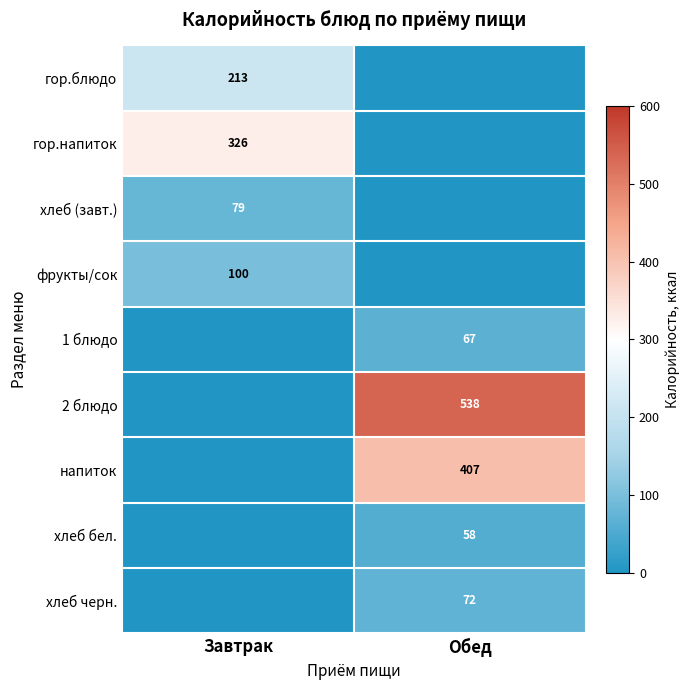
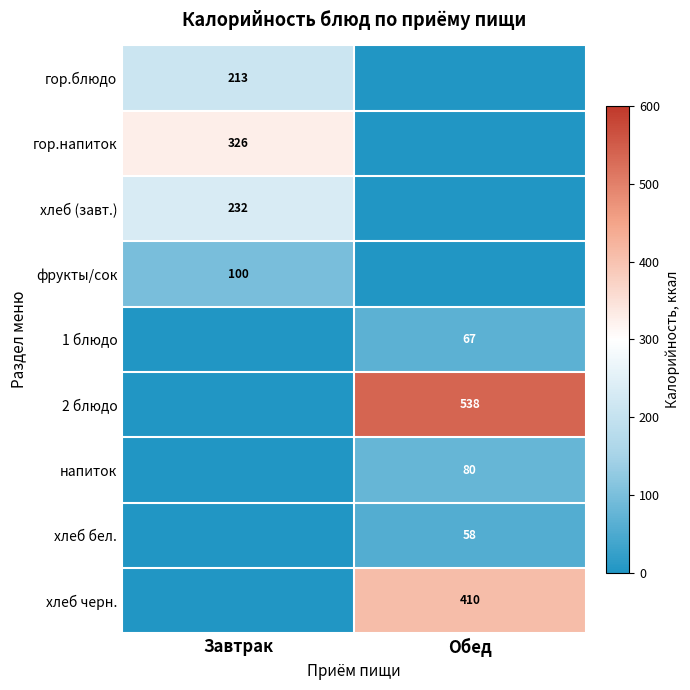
хлеб (завт.), Завтрак: 79 -> 232
напиток, Обед: 407 -> 80
хлеб черн., Обед: 72 -> 410
